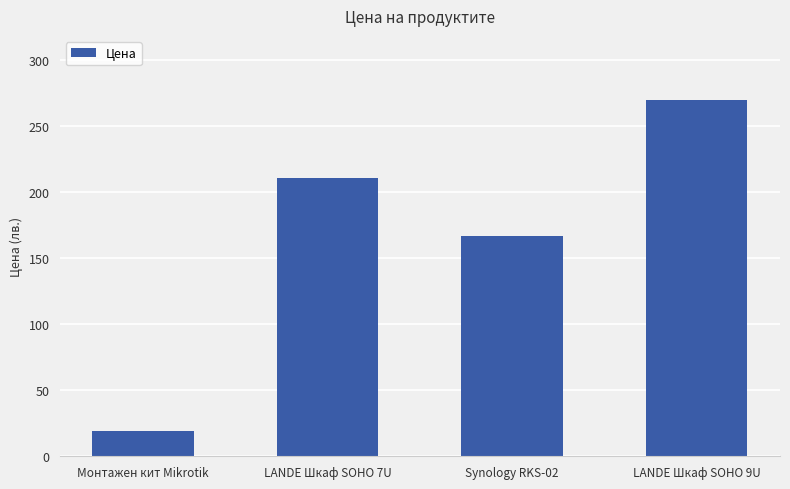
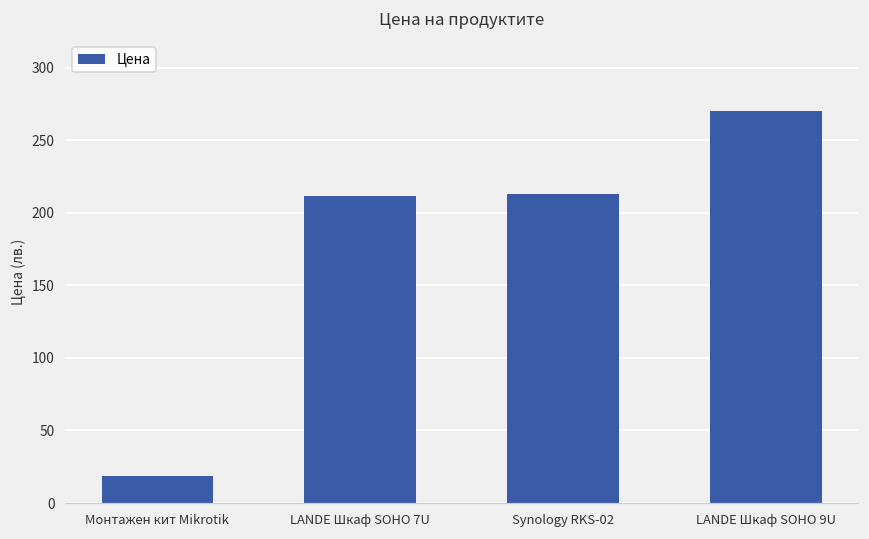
Synology RKS-02: 167 -> 213
